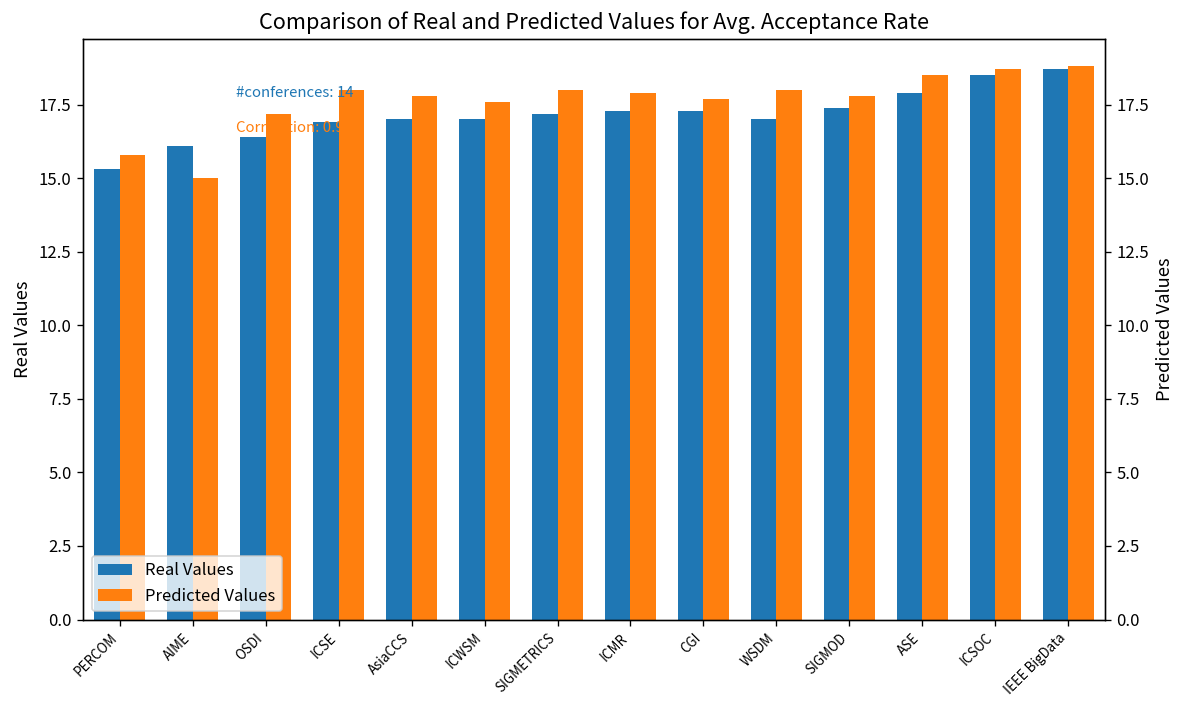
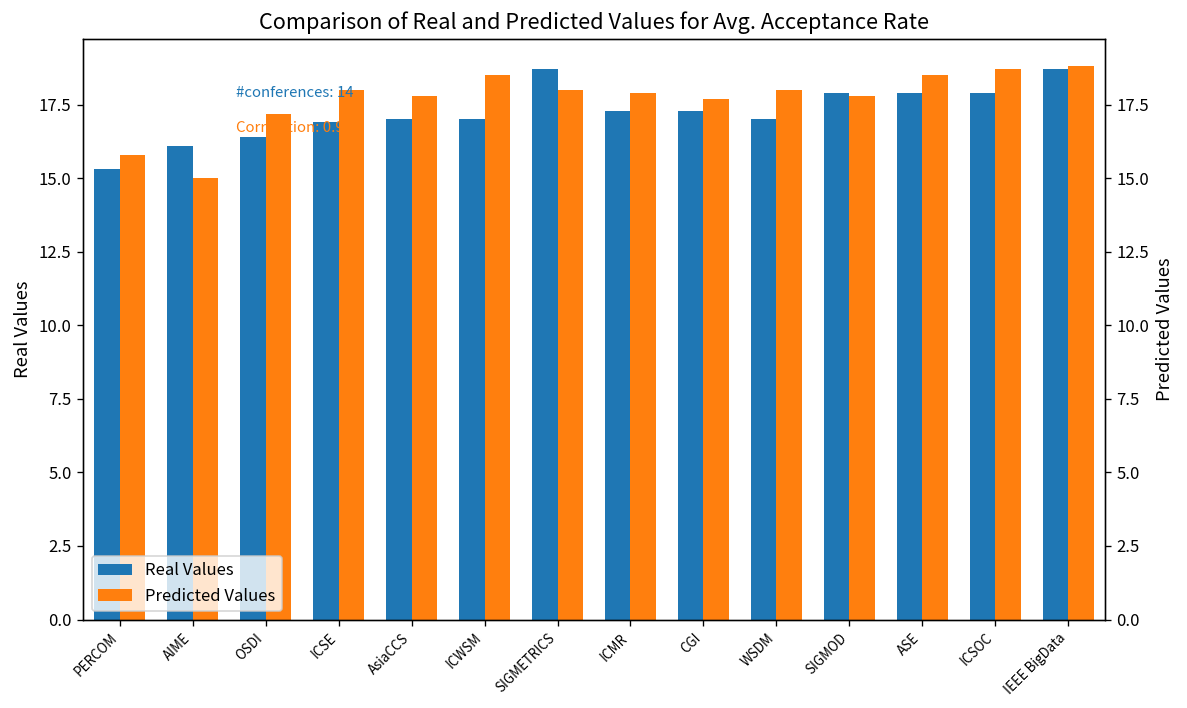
Predicted Values, ICWSM: 17.6 -> 18.5
Real Values, SIGMETRICS: 17.2 -> 18.7
Real Values, SIGMOD: 17.4 -> 17.9
Real Values, ICSOC: 18.5 -> 17.9
